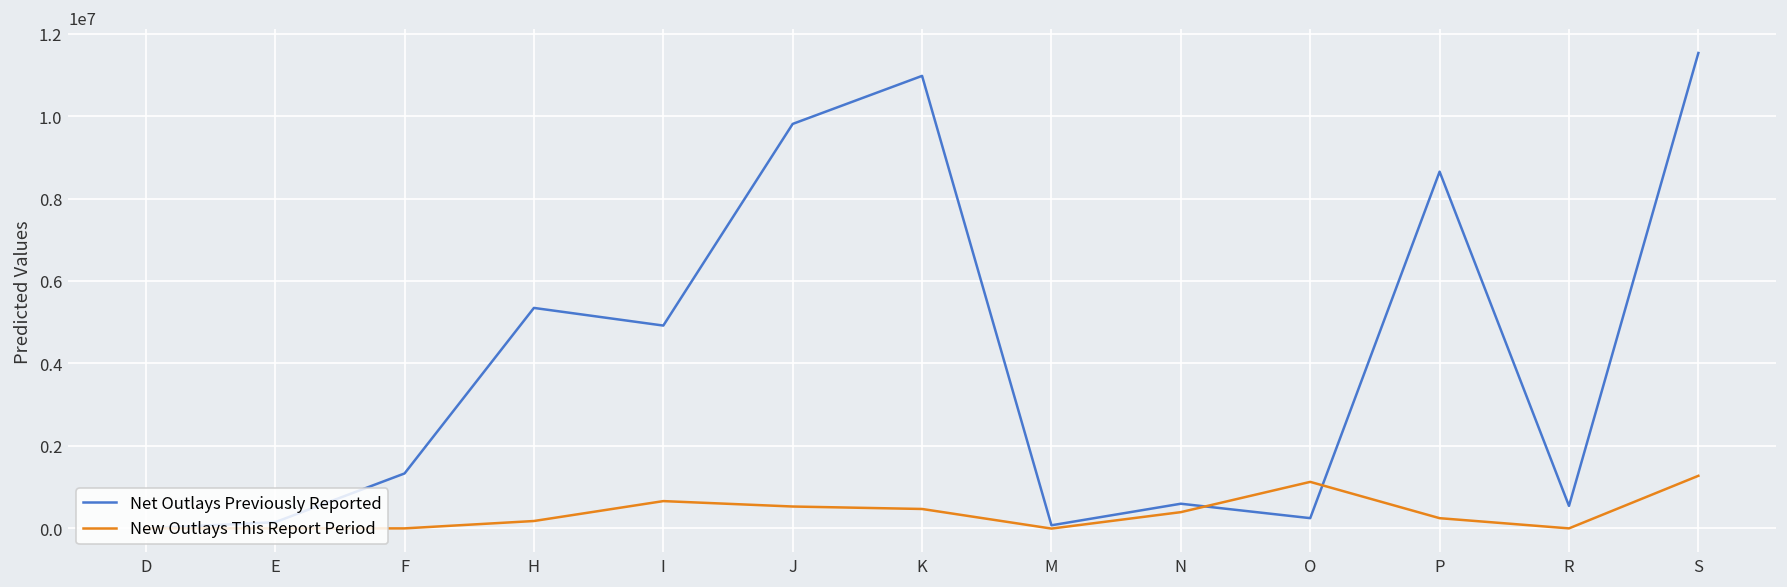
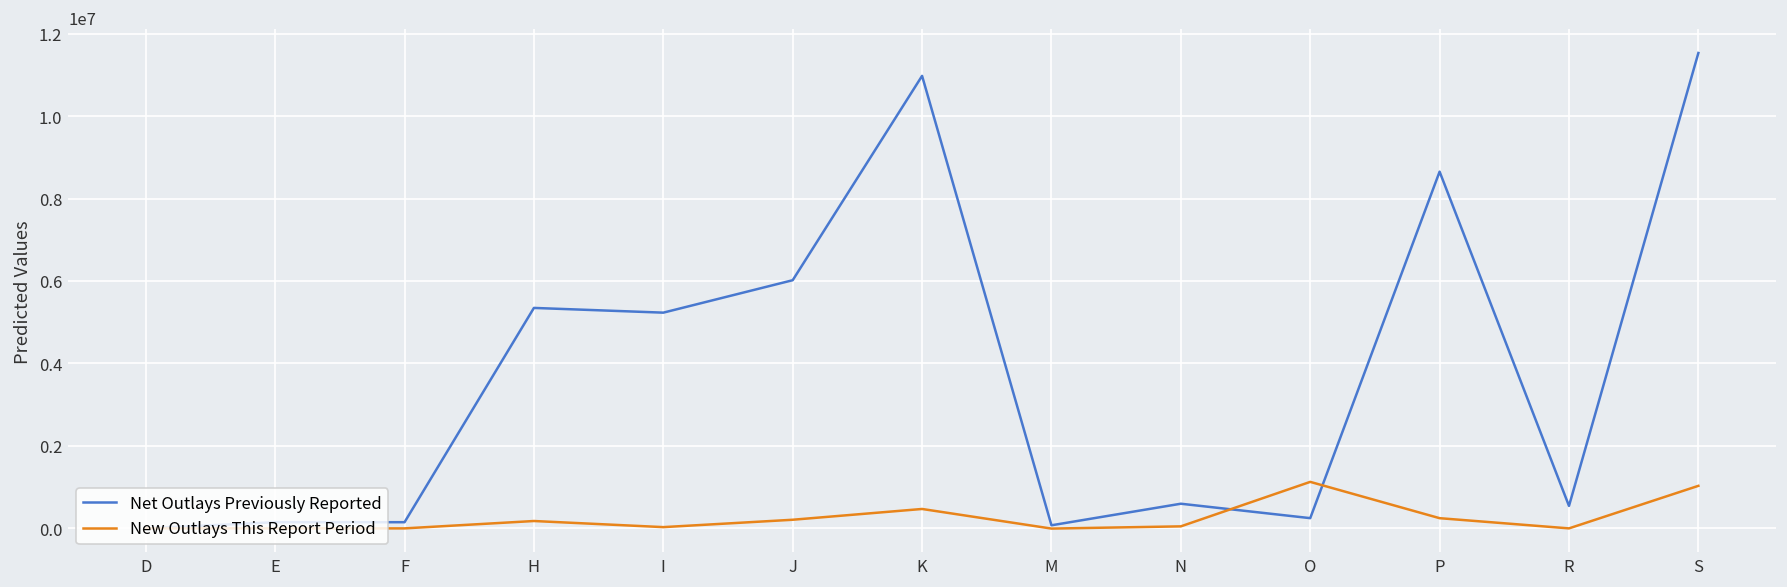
Net Outlays Previously Reported, F: 1300000 -> 200000
Net Outlays Previously Reported, I: 4900000 -> 5200000
New Outlays This Report Period, I: 700000 -> 0
Net Outlays Previously Reported, J: 9800000 -> 6000000
New Outlays This Report Period, J: 500000 -> 200000
New Outlays This Report Period, N: 400000 -> 0
New Outlays This Report Period, S: 1300000 -> 1000000
